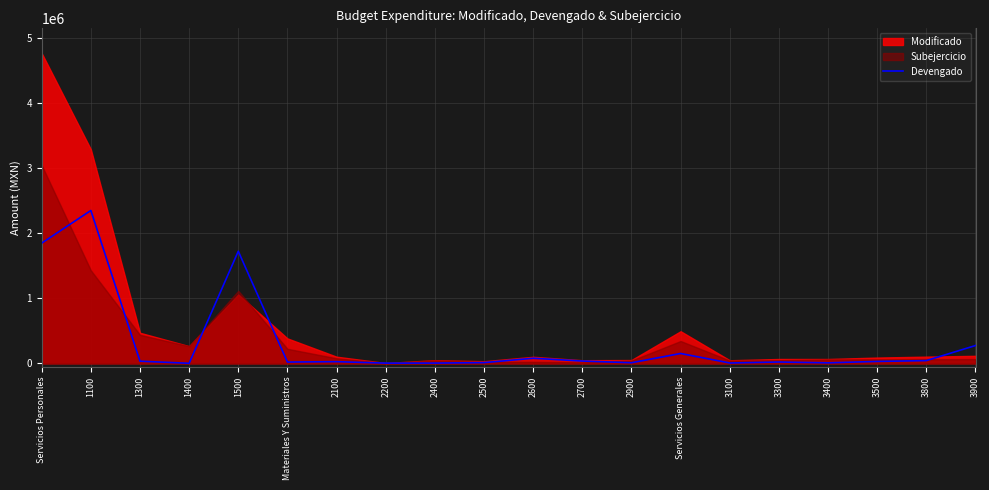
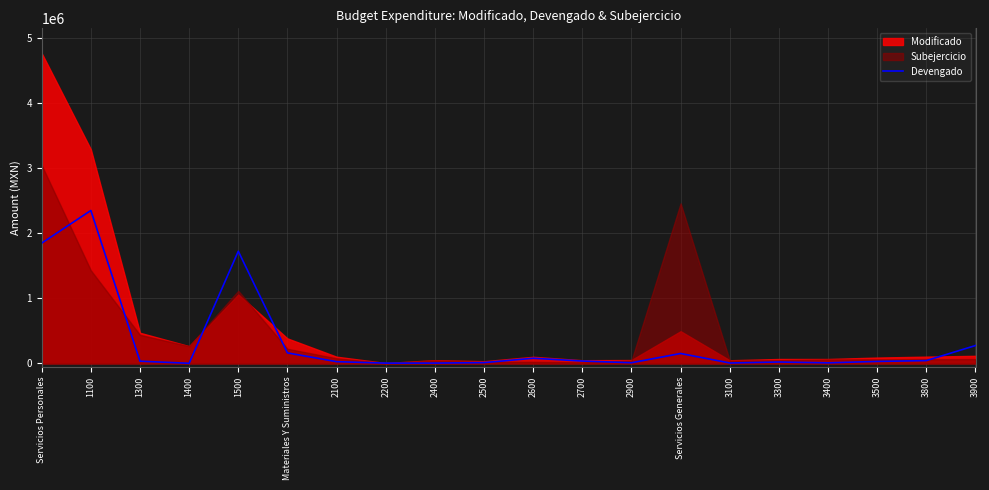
Devengado, Materiales Y Suministros: 0 -> 200000
Subejercicio, Servicios Generales: 300000 -> 2500000
